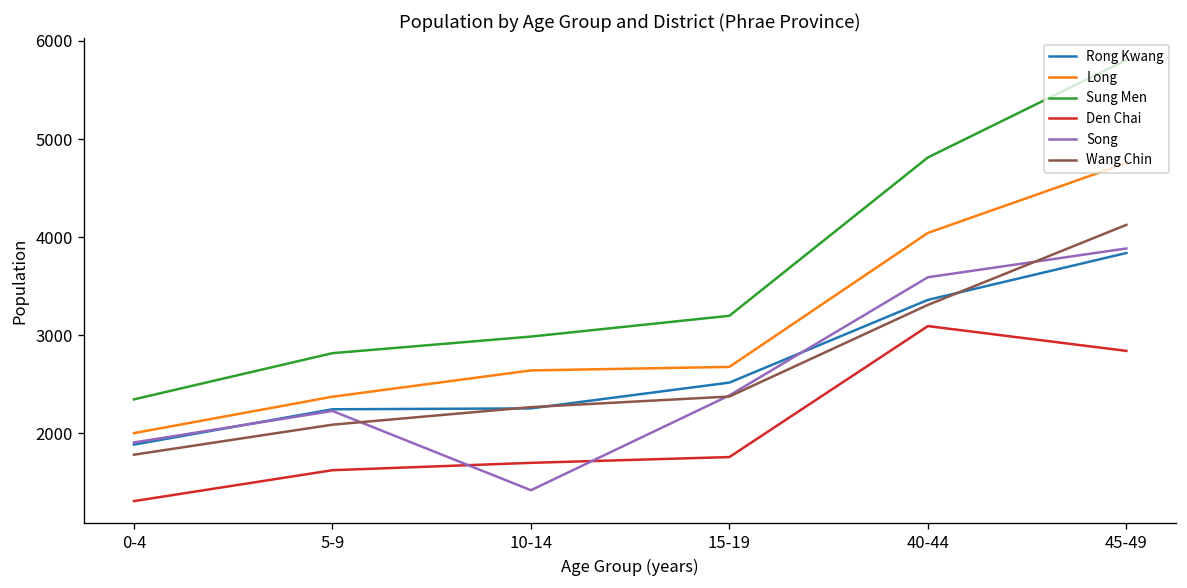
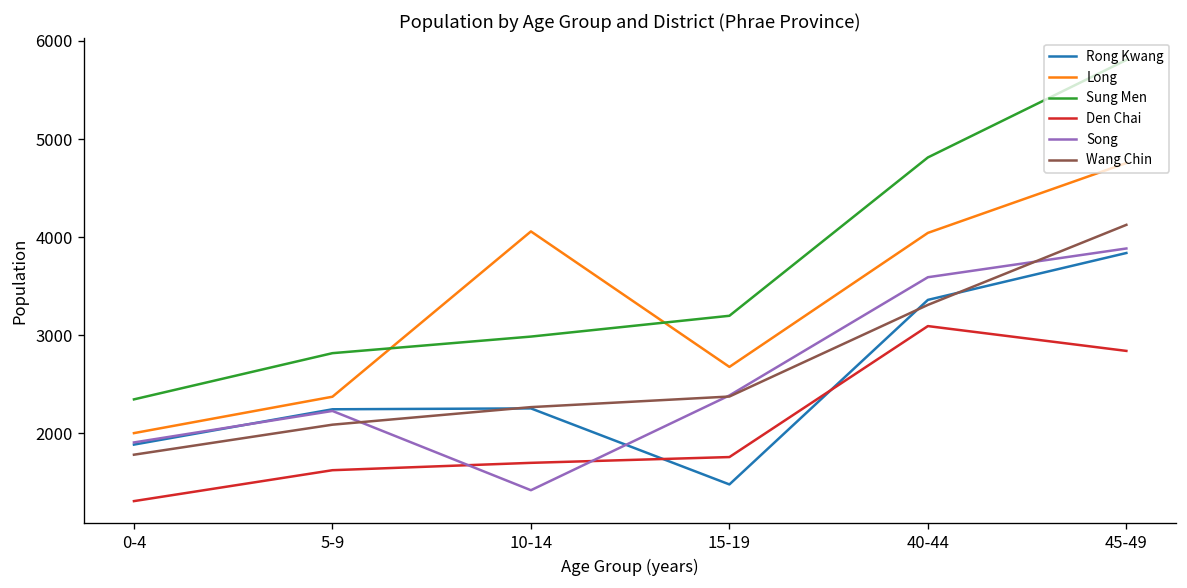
Long, 10-14: 2600 -> 4100
Rong Kwang, 15-19: 2500 -> 1500
